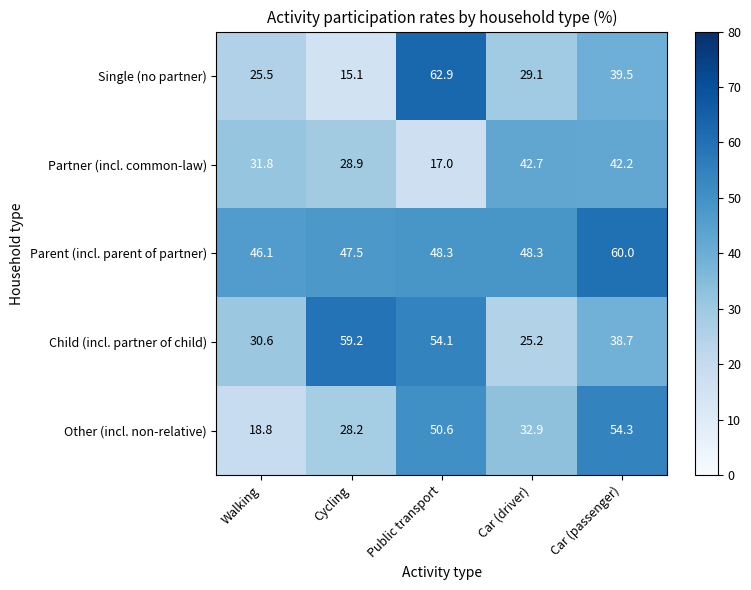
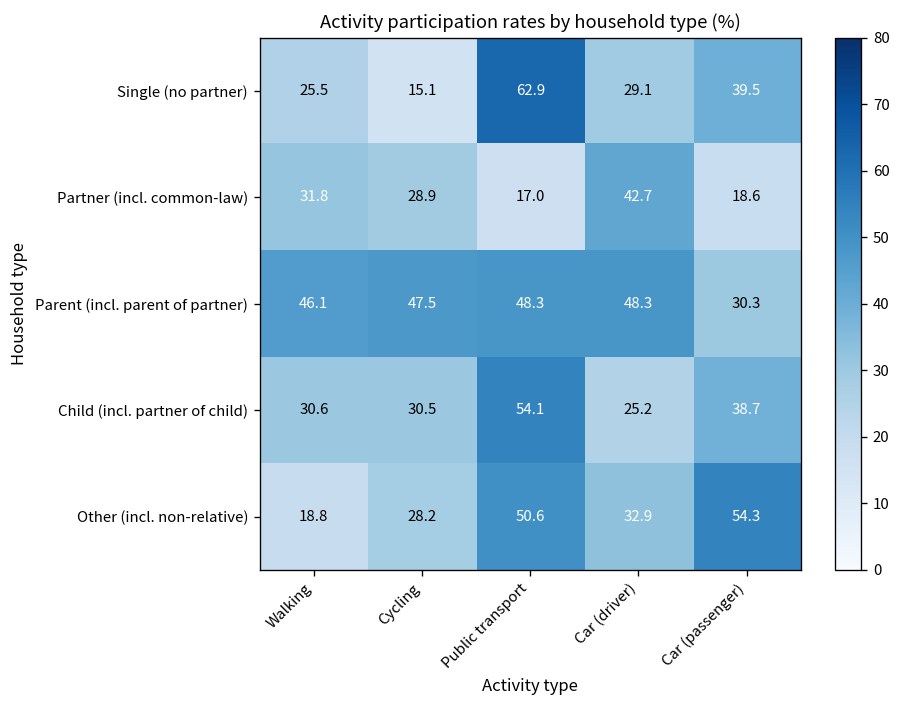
Partner (incl. common-law), Car (passenger): 42.2 -> 18.6
Parent (incl. parent of partner), Car (passenger): 60.0 -> 30.3
Child (incl. partner of child), Cycling: 59.2 -> 30.5
